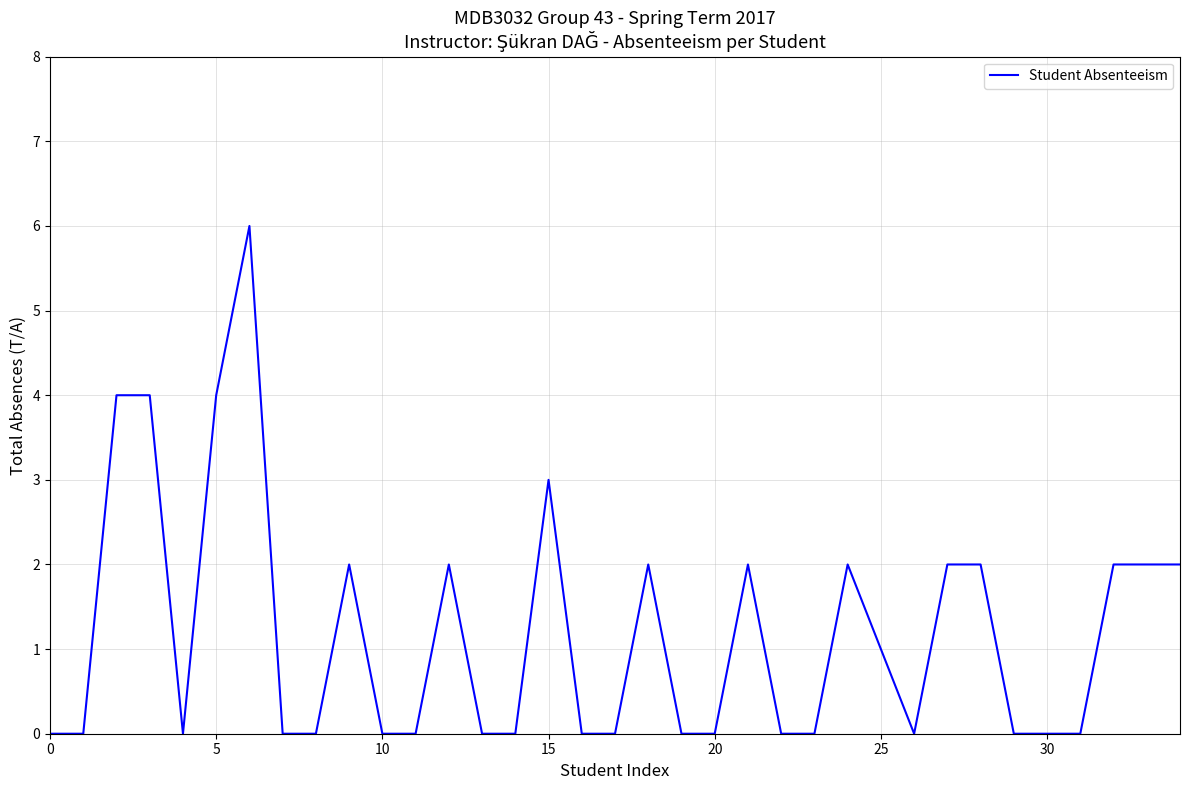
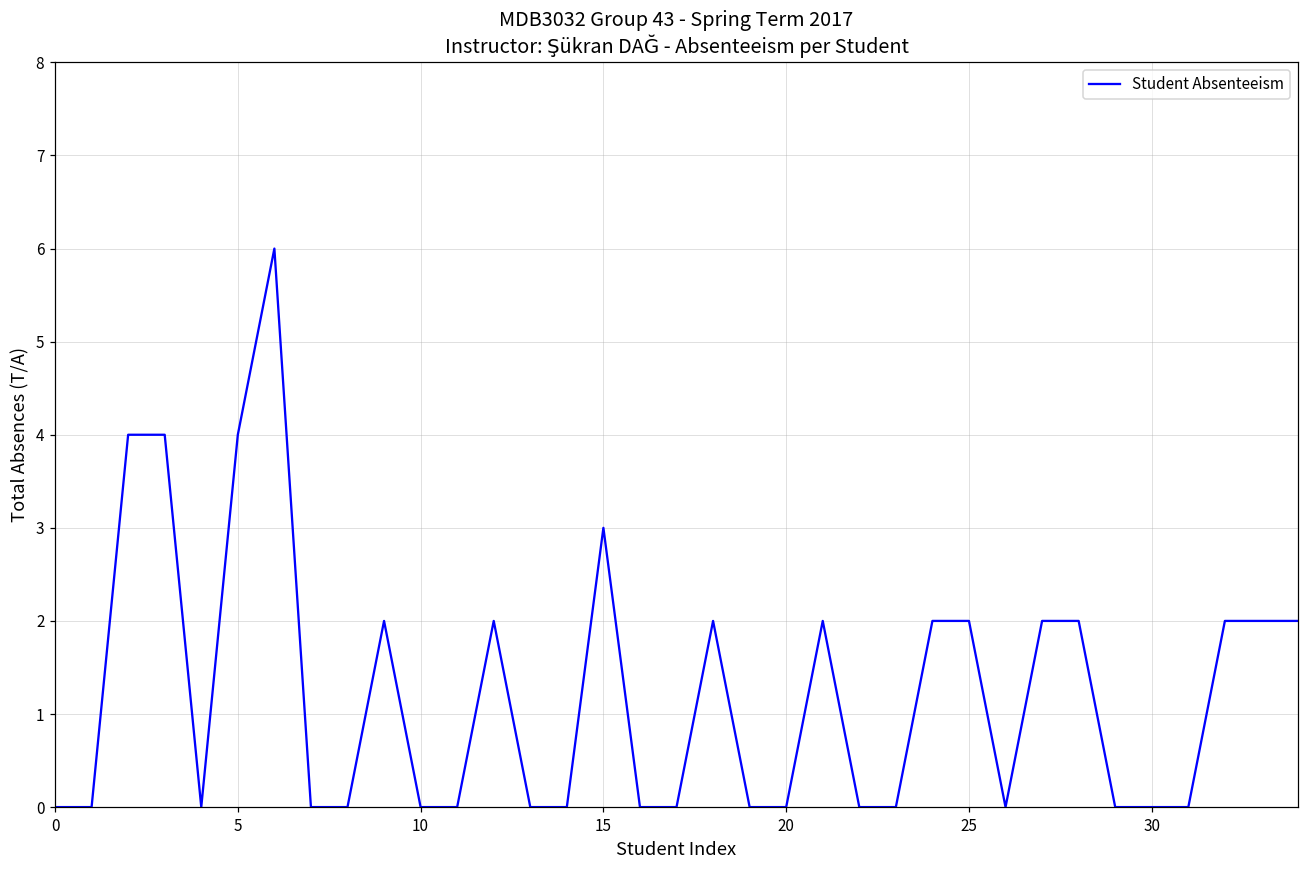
25: 1 -> 2
